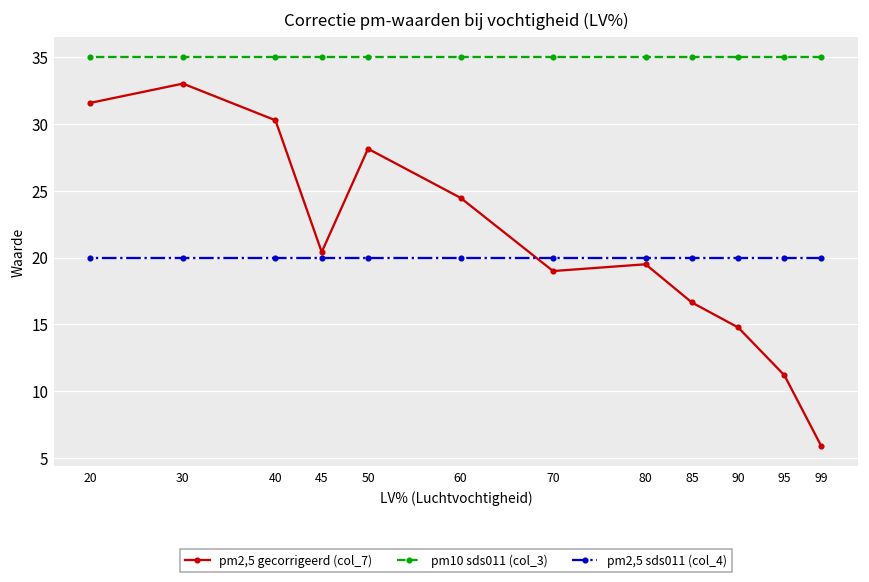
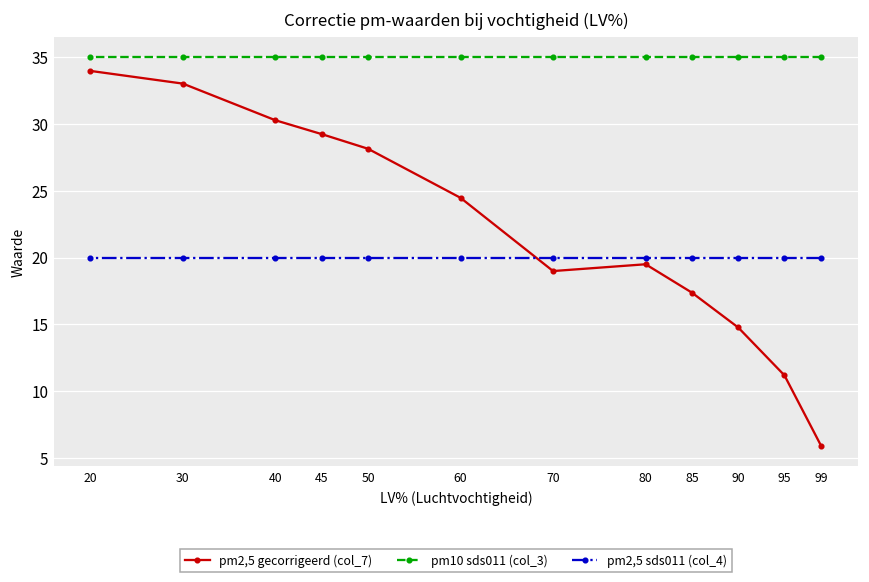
pm2,5 gecorrigeerd (col_7), 20: 31.6 -> 33.9
pm2,5 gecorrigeerd (col_7), 45: 20.4 -> 29.2
pm2,5 gecorrigeerd (col_7), 85: 16.6 -> 17.4
